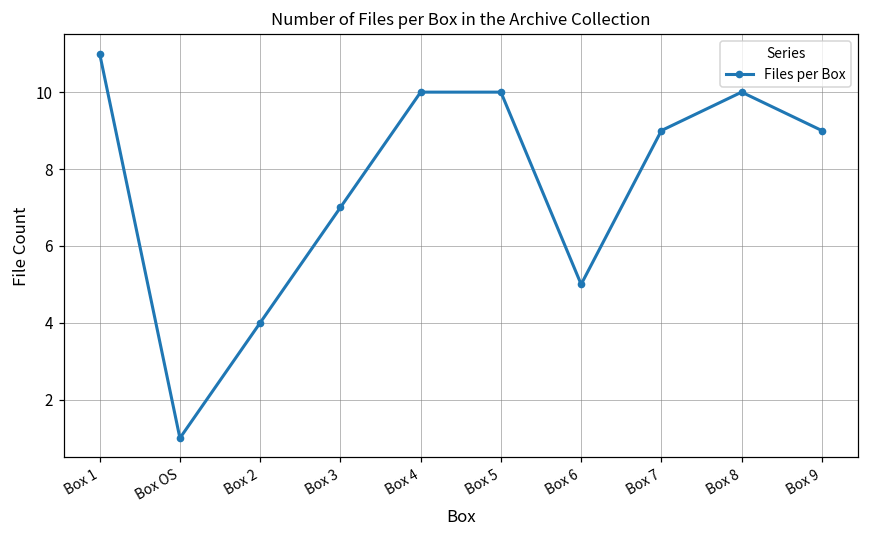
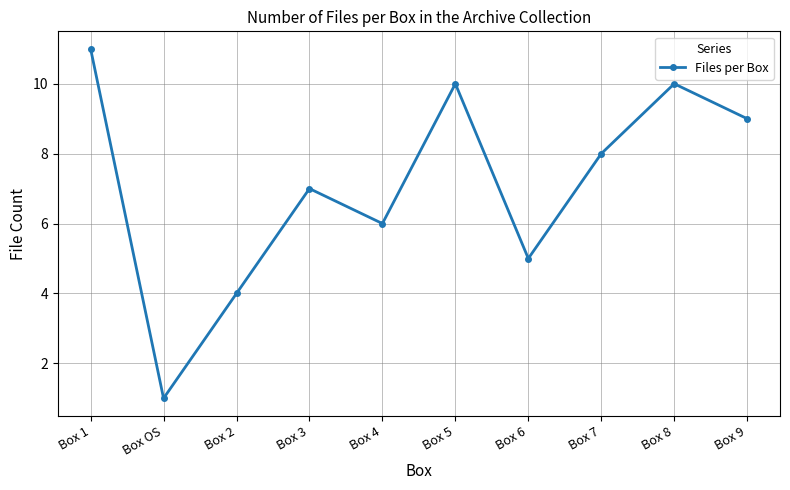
Box 4: 10 -> 6
Box 7: 9 -> 8
